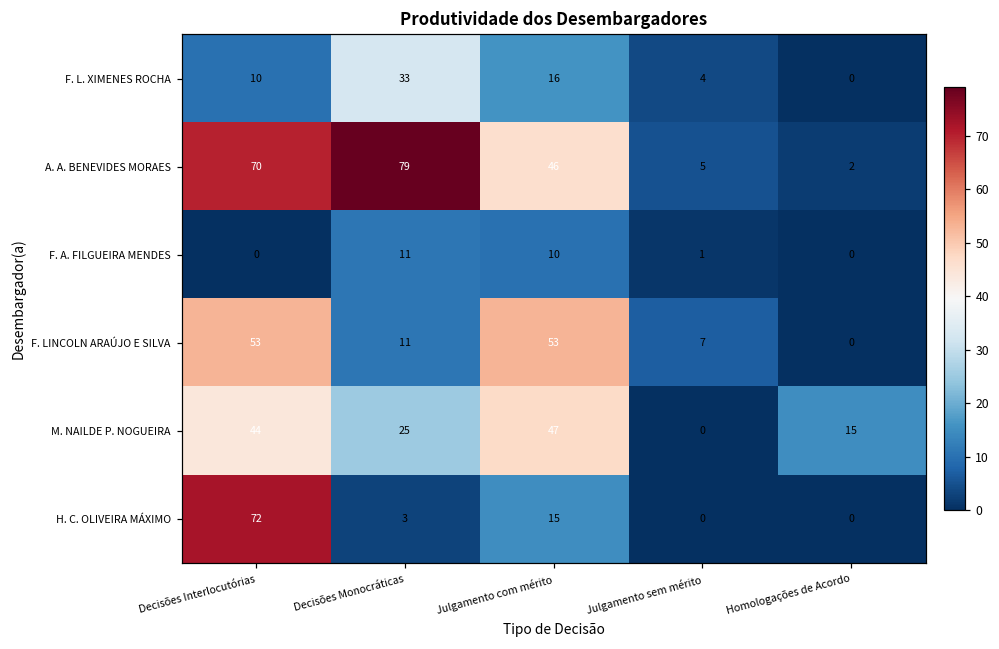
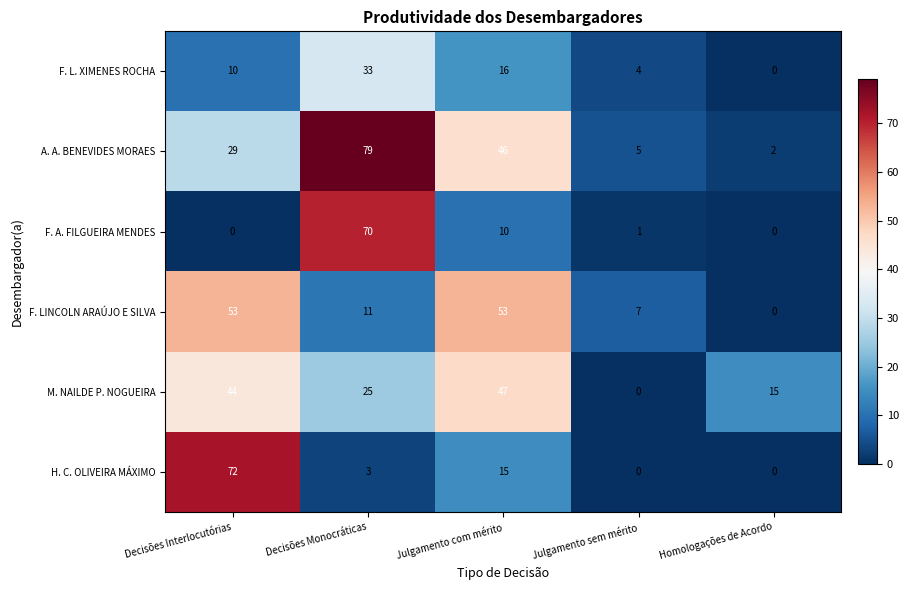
A. A. BENEVIDES MORAES, Decisões Interlocutórias: 70 -> 29
F. A. FILGUEIRA MENDES, Decisões Monocráticas: 11 -> 70
